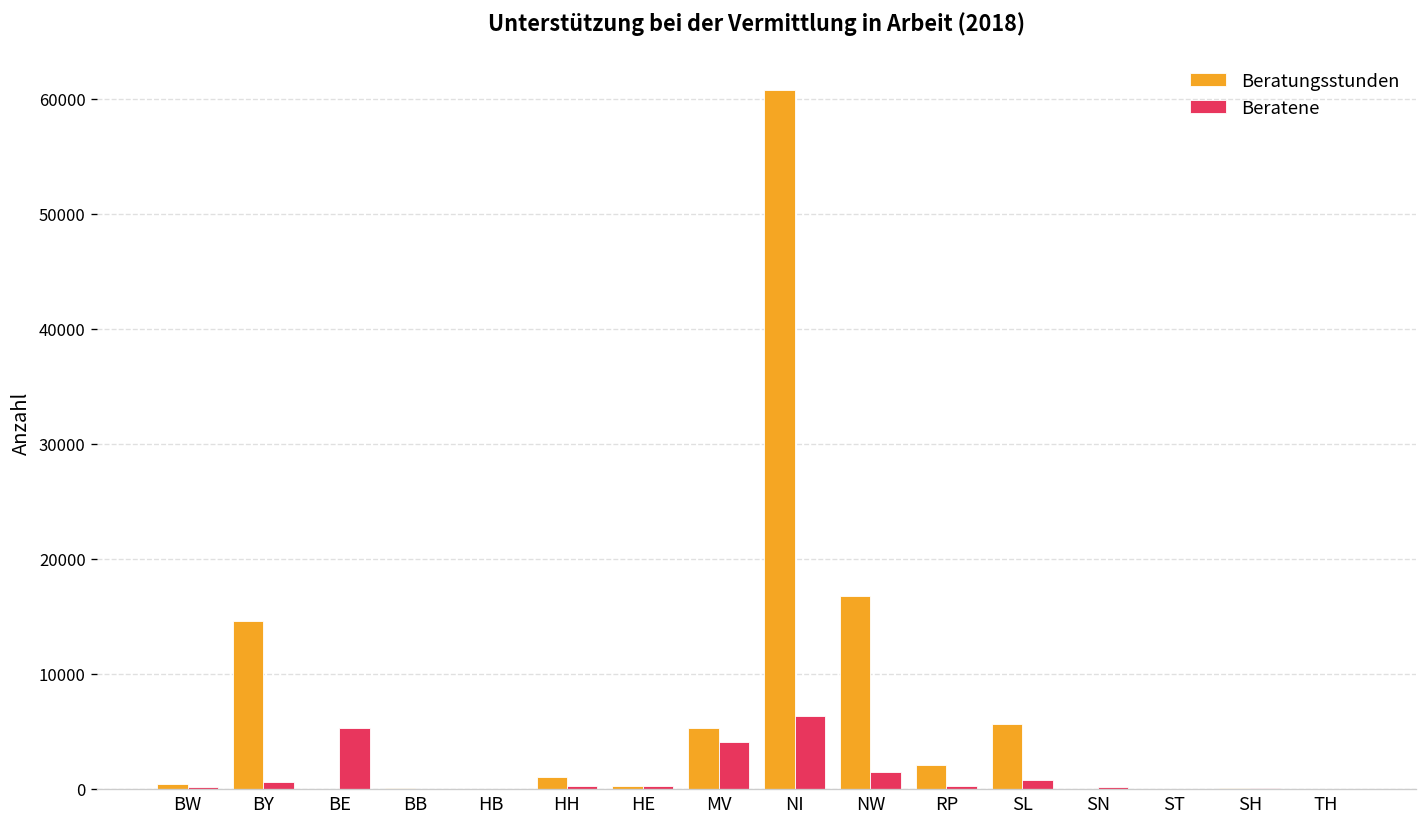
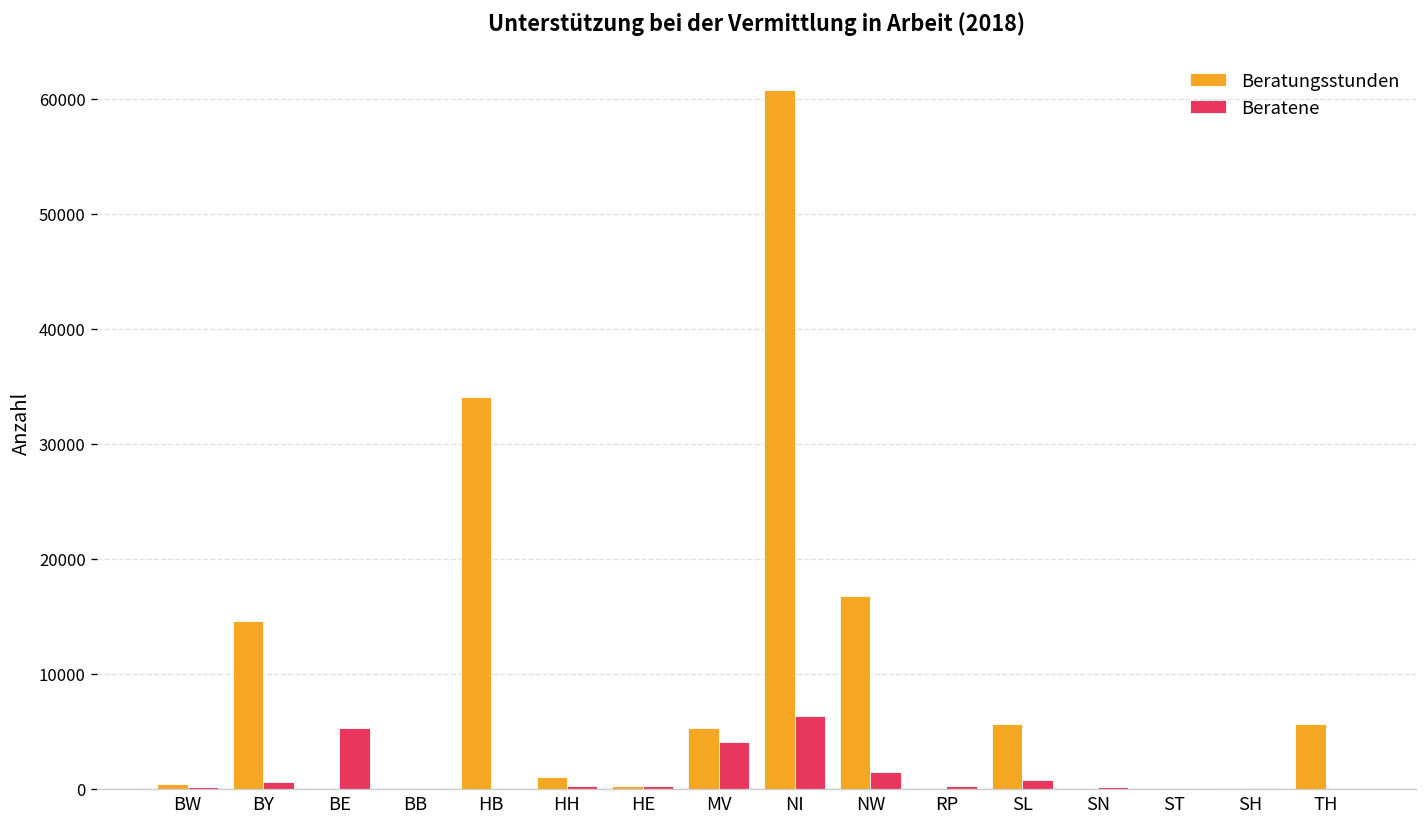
Beratungsstunden, HB: 0 -> 34000
Beratungsstunden, RP: 2000 -> 0
Beratungsstunden, TH: 0 -> 6000
